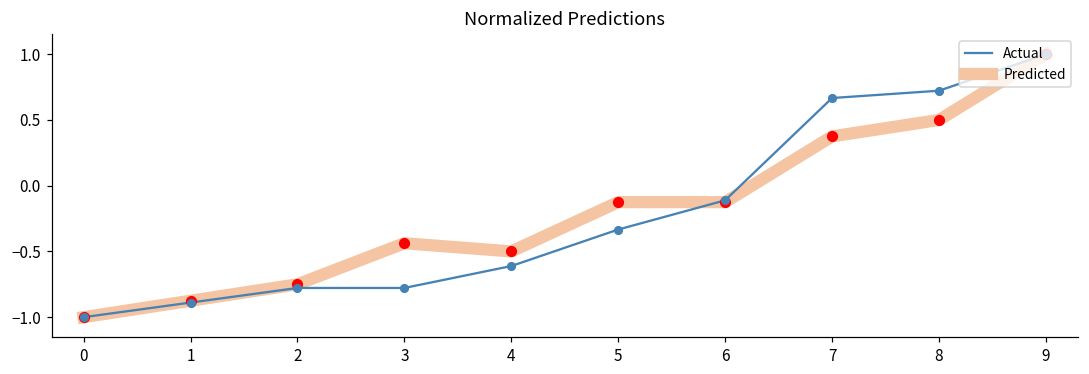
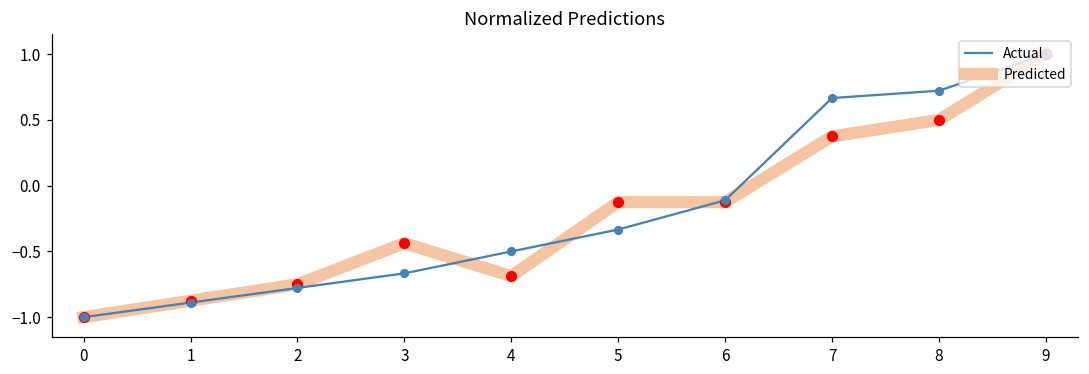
Actual, 3: -0.78 -> -0.67
Predicted, 4: -0.50 -> -0.69
Actual, 4: -0.61 -> -0.50
